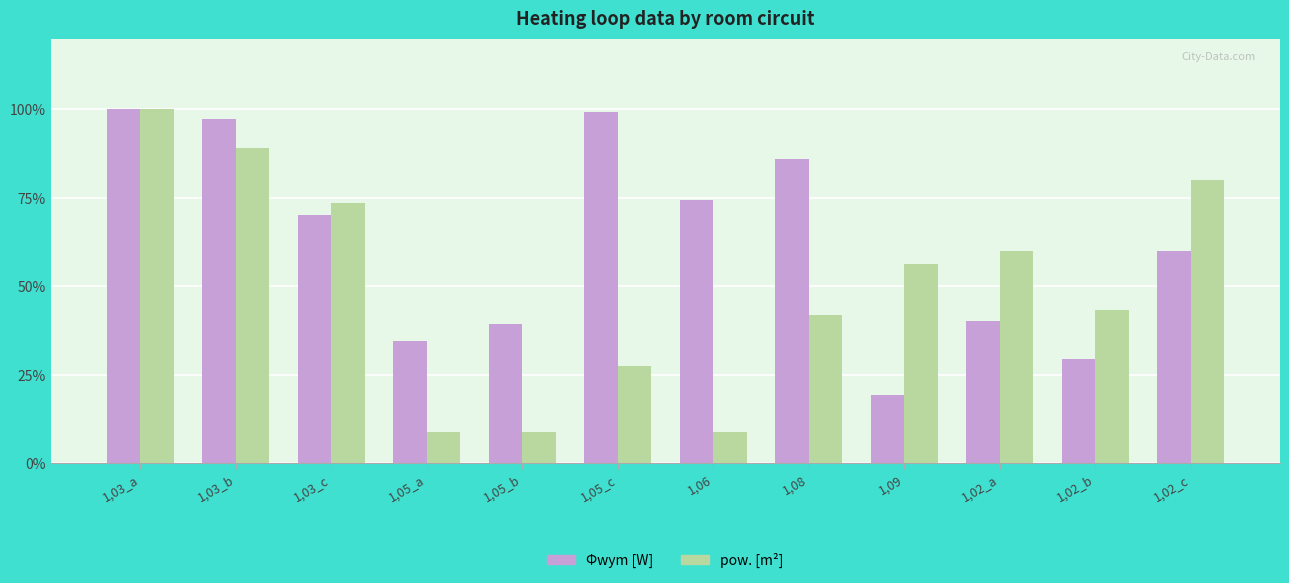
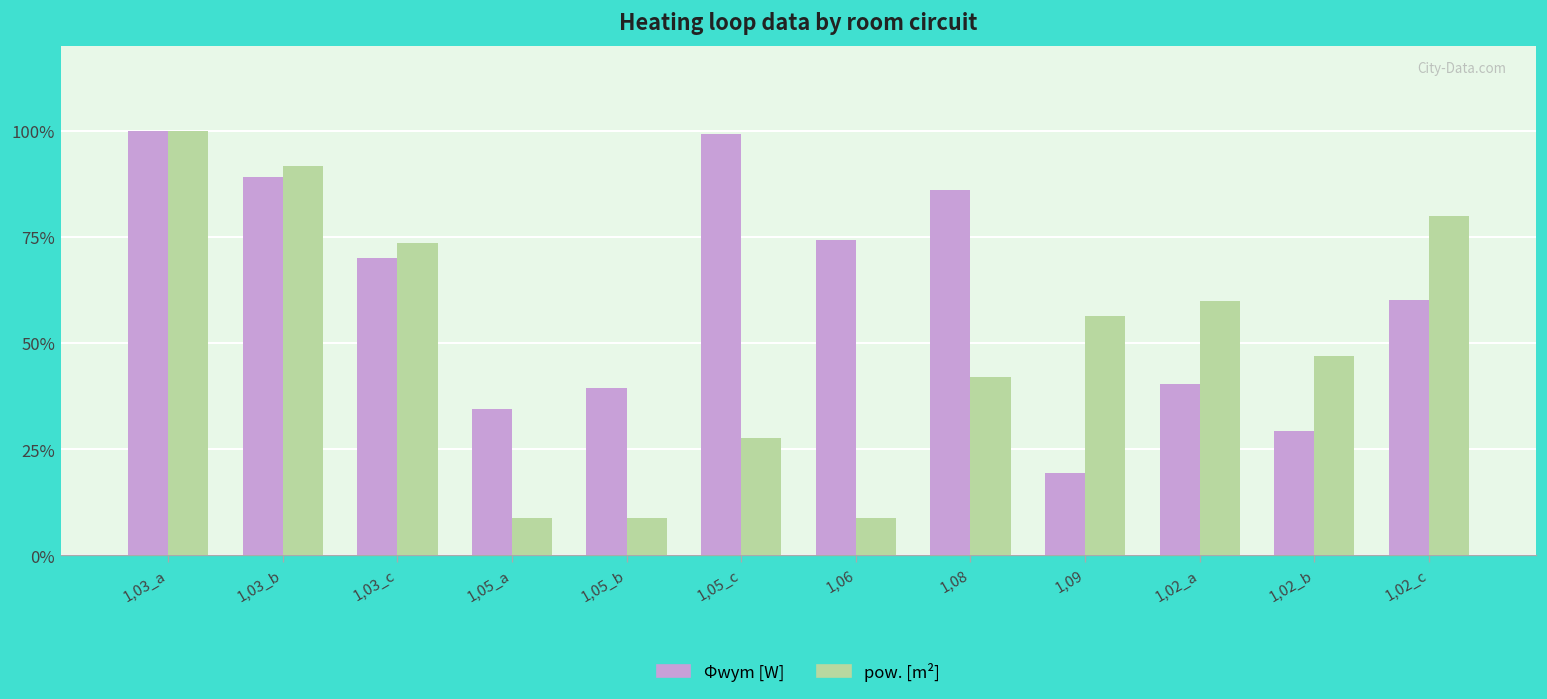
Φwym [W], 1,03_b: 97% -> 89%
pow. [m²], 1,03_b: 89% -> 92%
pow. [m²], 1,02_b: 43% -> 47%
